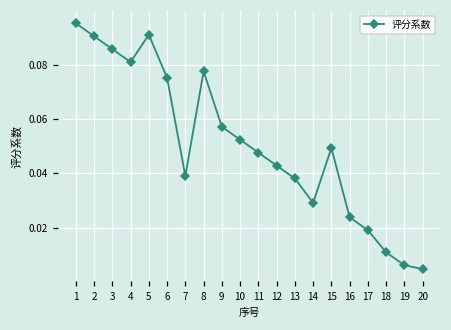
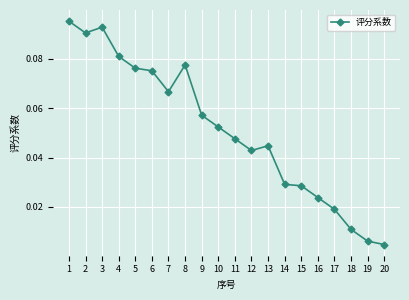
3: 0.086 -> 0.093
5: 0.091 -> 0.076
7: 0.039 -> 0.067
13: 0.038 -> 0.045
15: 0.049 -> 0.029
